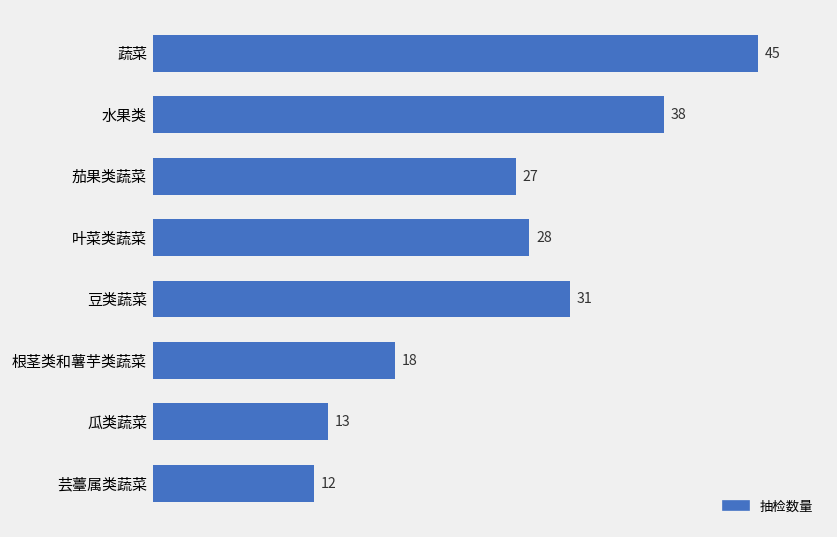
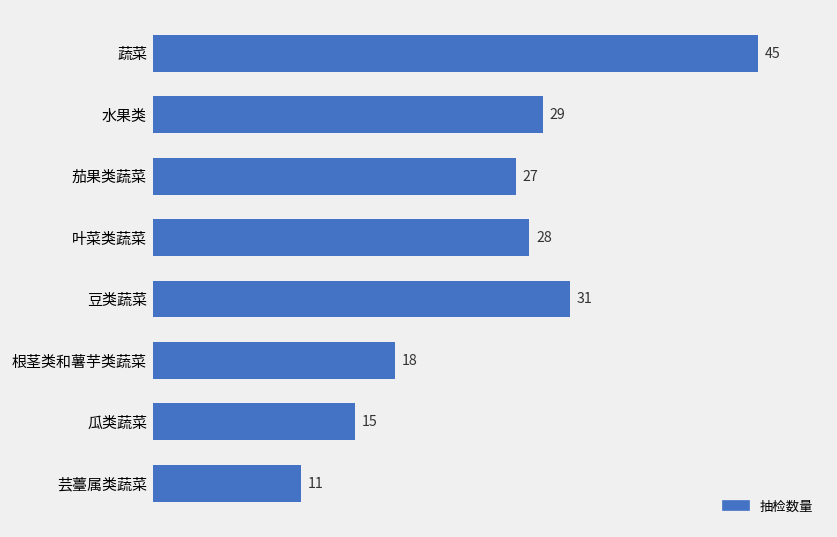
水果类: 38 -> 29
瓜类蔬菜: 13 -> 15
芸薹属类蔬菜: 12 -> 11
